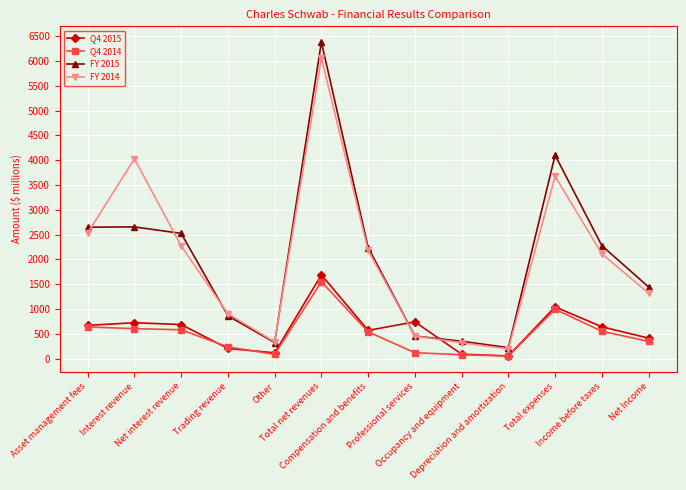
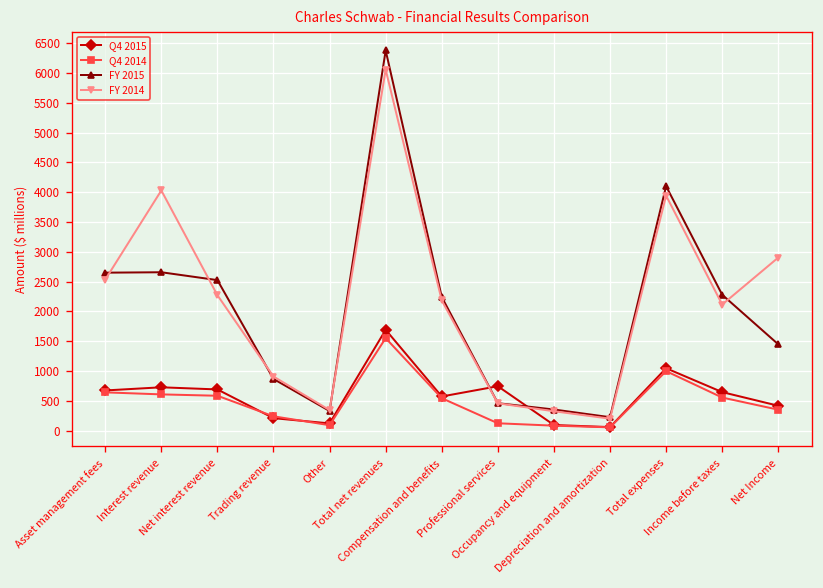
FY 2014, Total expenses: 3700 -> 3900
FY 2014, Net Income: 1300 -> 2900
